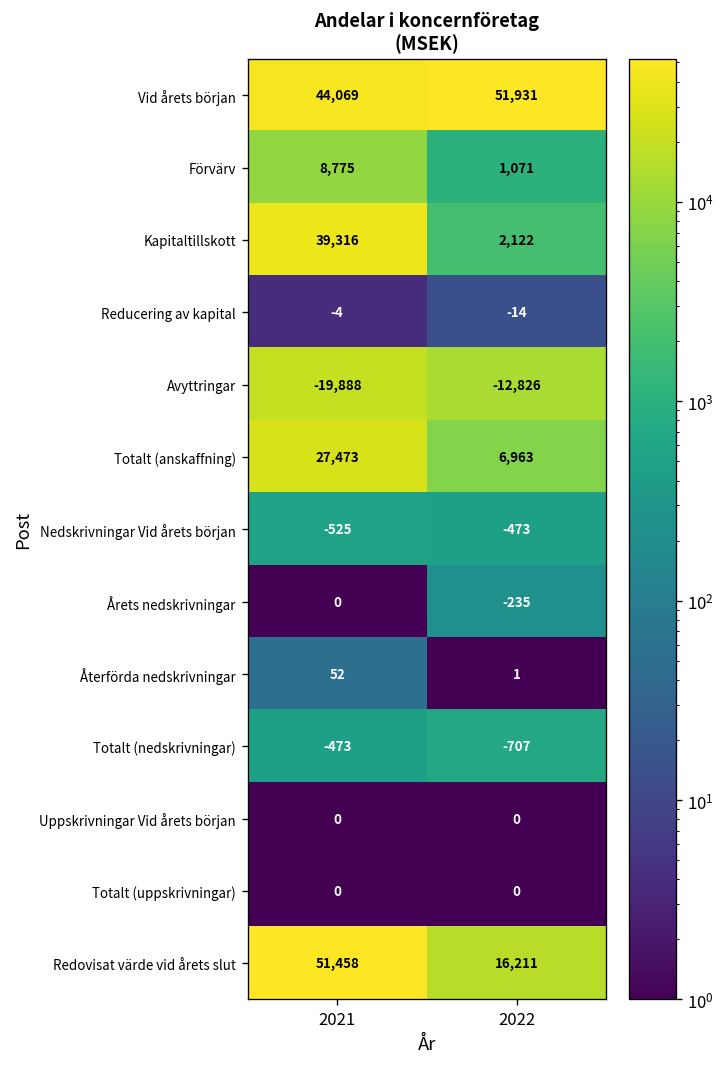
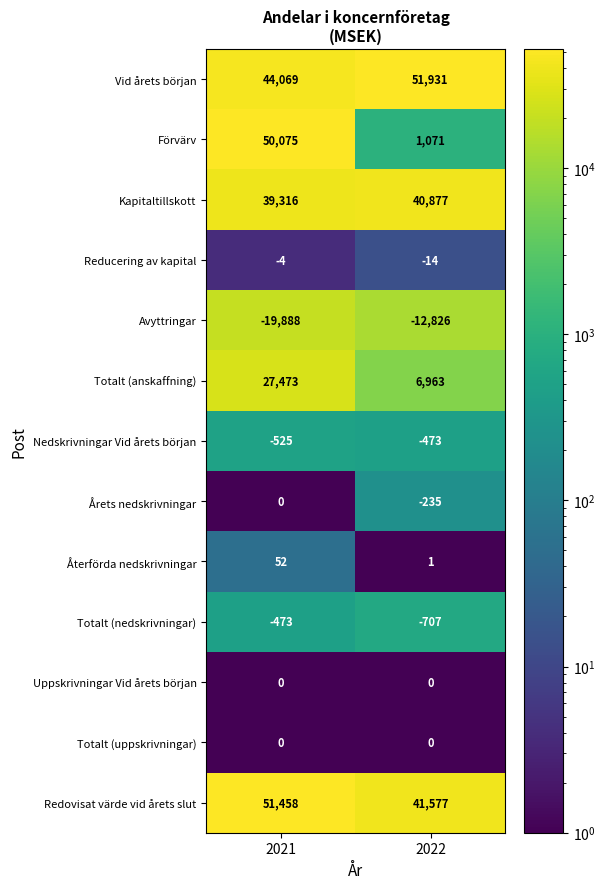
Förvärv, 2021: 8,775 -> 50,075
Kapitaltillskott, 2022: 2,122 -> 40,877
Redovisat värde vid årets slut, 2022: 16,211 -> 41,577
